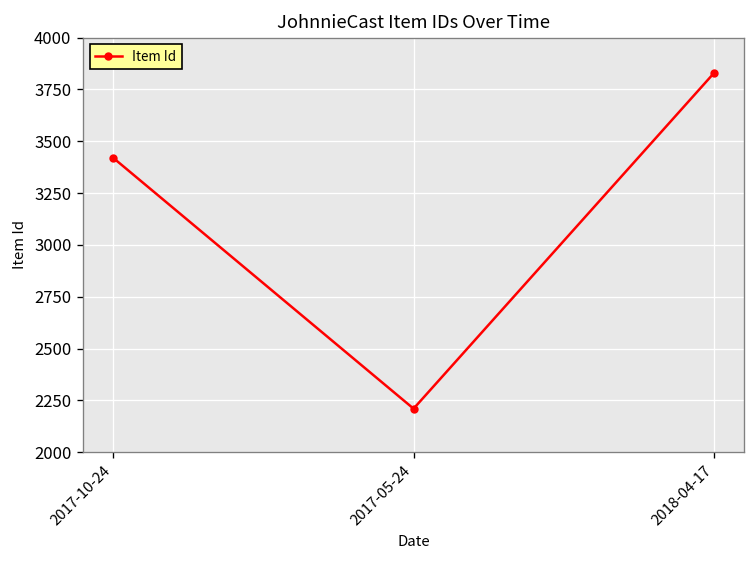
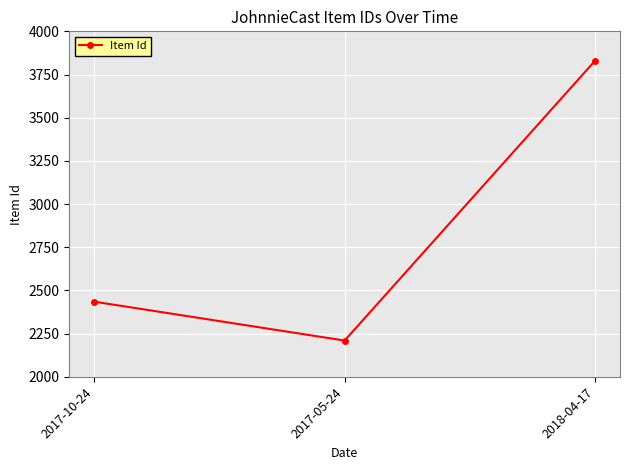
2017-10-24: 3420 -> 2440
